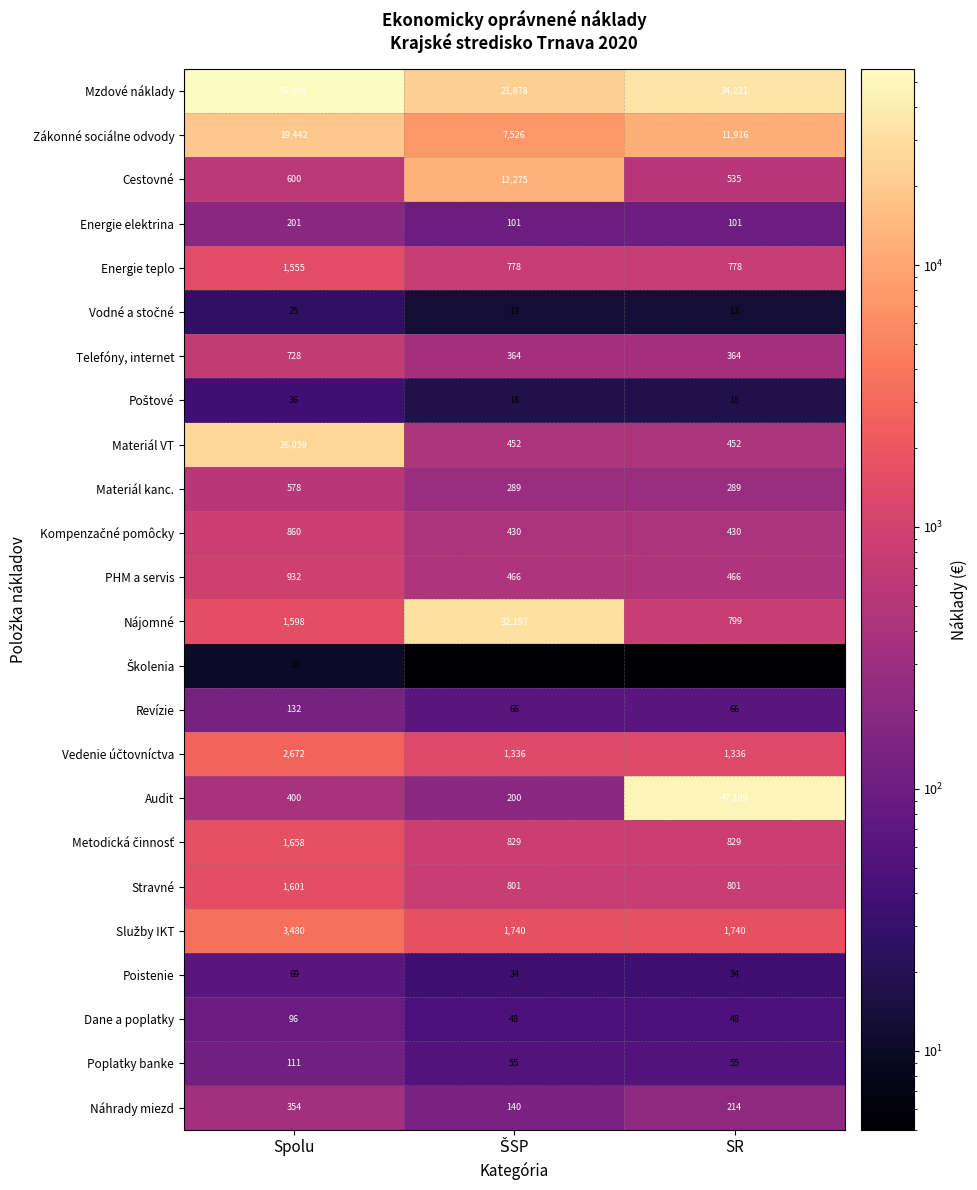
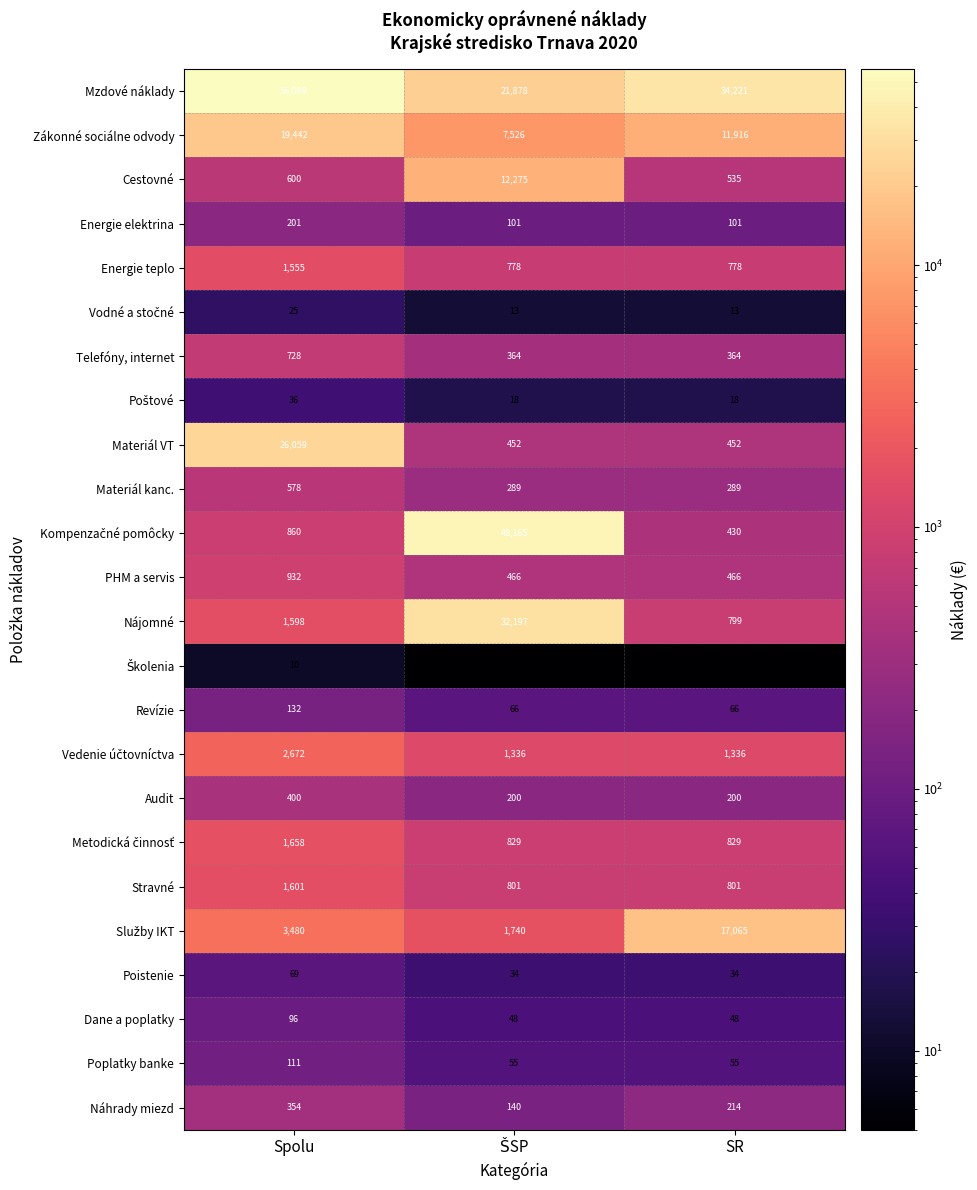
Kompenzačné pomôcky, ŠSP: 430 -> 48,165
Audit, SR: 47,109 -> 200
Služby IKT, SR: 1,740 -> 17,065
